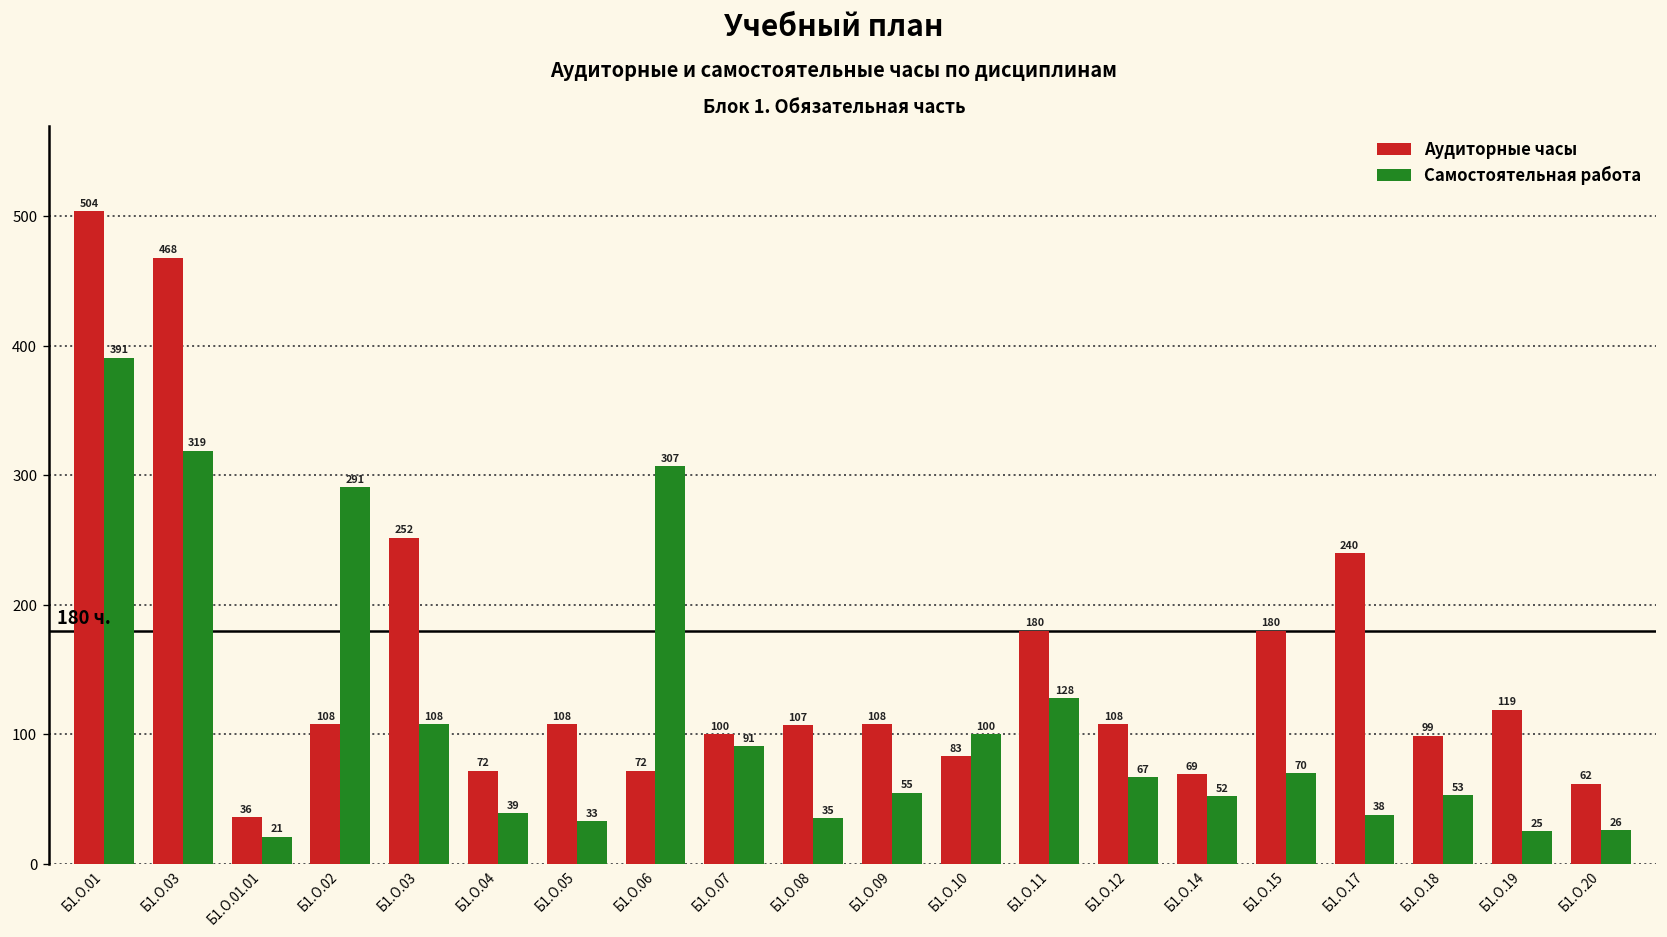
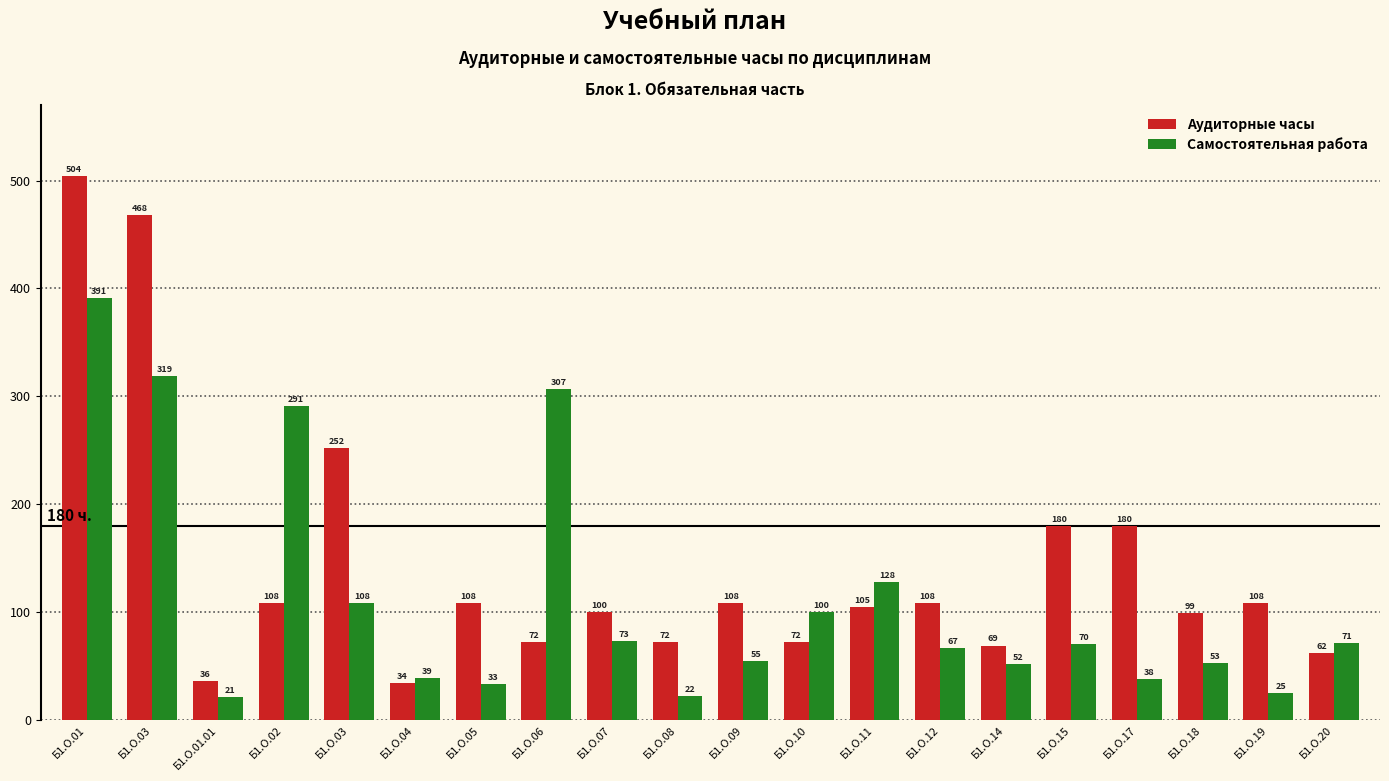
Аудиторные часы, Б1.О.04: 72 -> 34
Самостоятельная работа, Б1.О.07: 91 -> 73
Аудиторные часы, Б1.О.08: 107 -> 72
Самостоятельная работа, Б1.О.08: 35 -> 22
Аудиторные часы, Б1.О.10: 83 -> 72
Аудиторные часы, Б1.О.11: 180 -> 105
Аудиторные часы, Б1.О.17: 240 -> 180
Аудиторные часы, Б1.О.19: 119 -> 108
Самостоятельная работа, Б1.О.20: 26 -> 71
